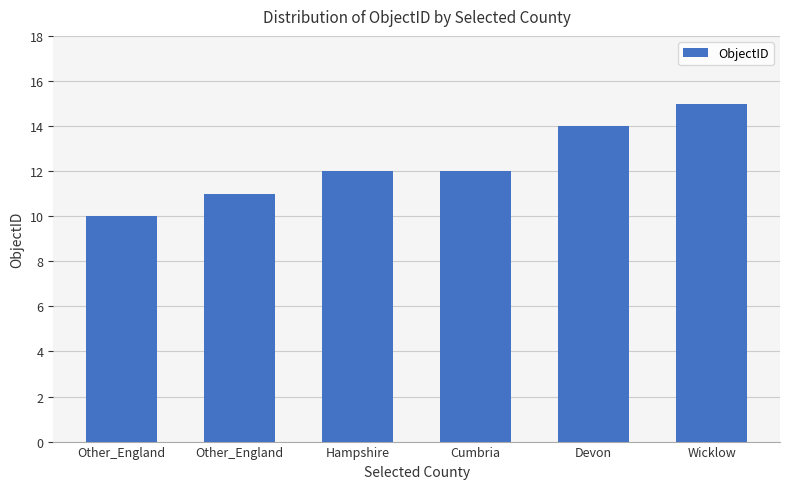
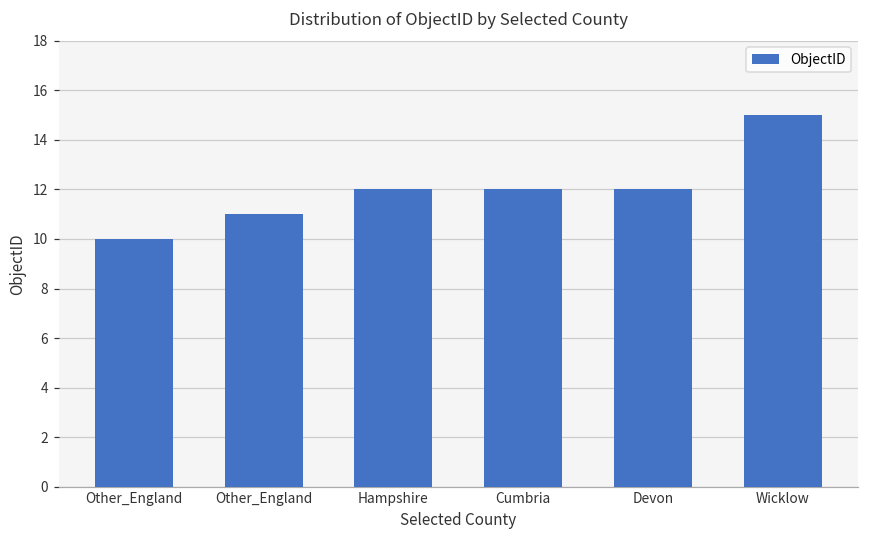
Devon: 14 -> 12
